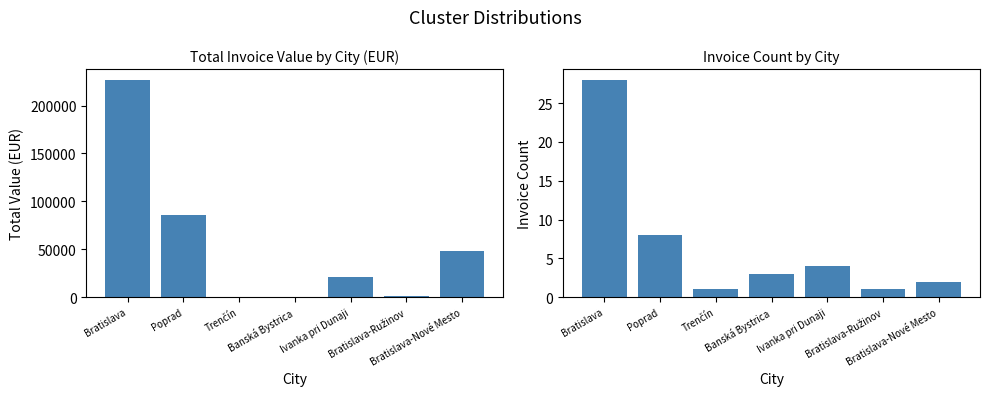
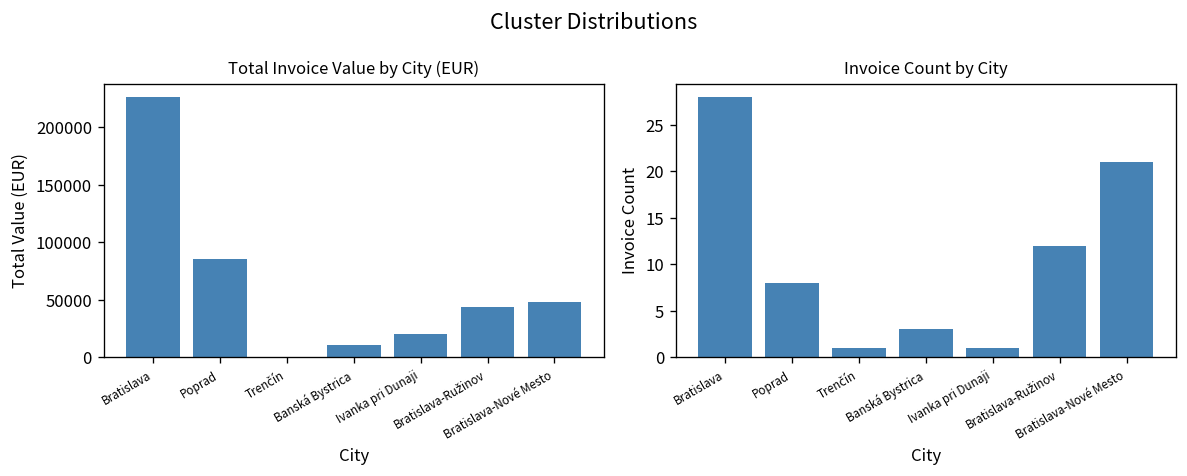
Total Invoice Value by City (EUR), Banská Bystrica: 0 -> 10000
Total Invoice Value by City (EUR), Bratislava-Ružinov: 0 -> 40000
Invoice Count by City, Ivanka pri Dunaji: 4 -> 1
Invoice Count by City, Bratislava-Ružinov: 1 -> 12
Invoice Count by City, Bratislava-Nové Mesto: 2 -> 21
